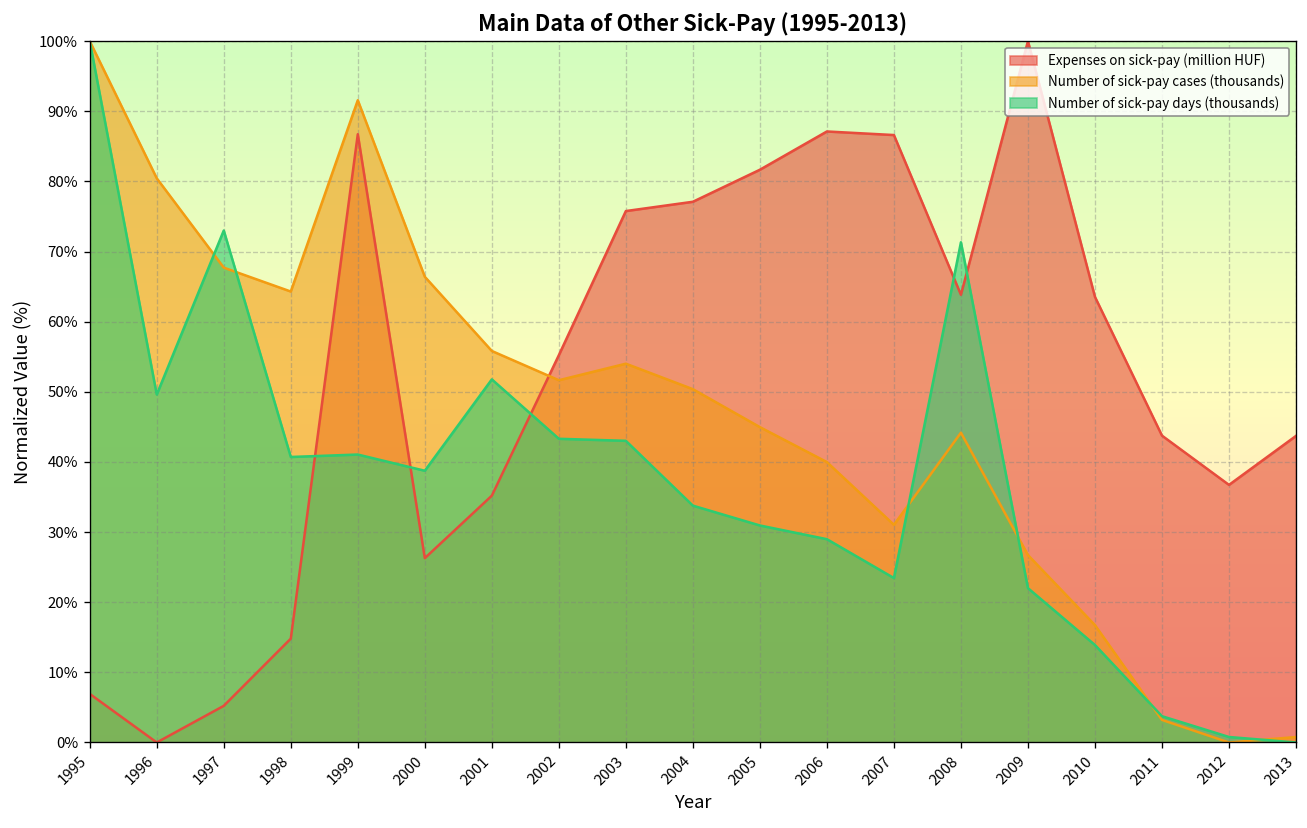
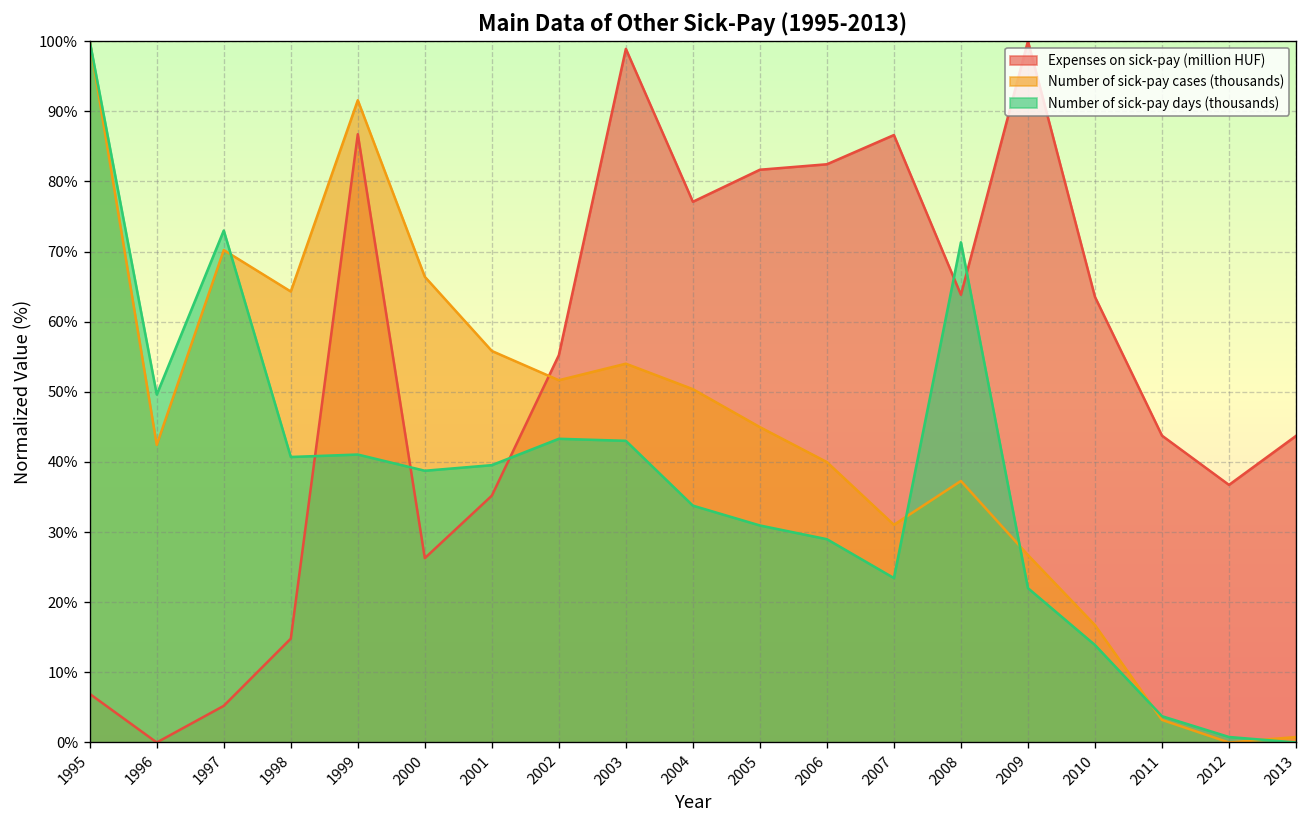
Number of sick-pay cases (thousands), 1996: 80% -> 42%
Number of sick-pay cases (thousands), 1997: 68% -> 70%
Number of sick-pay days (thousands), 2001: 52% -> 40%
Expenses on sick-pay (million HUF), 2003: 76% -> 99%
Expenses on sick-pay (million HUF), 2006: 87% -> 82%
Number of sick-pay cases (thousands), 2008: 44% -> 37%
